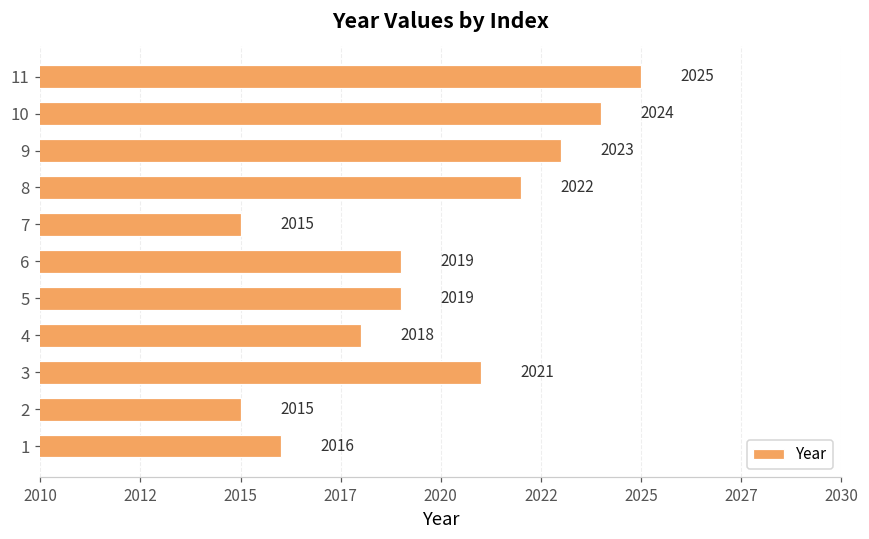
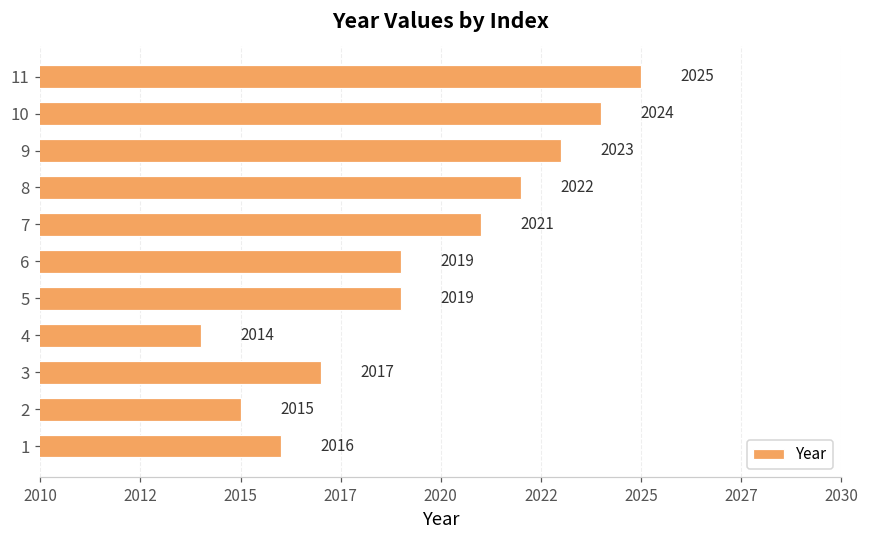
7: 2015 -> 2021
4: 2018 -> 2014
3: 2021 -> 2017
